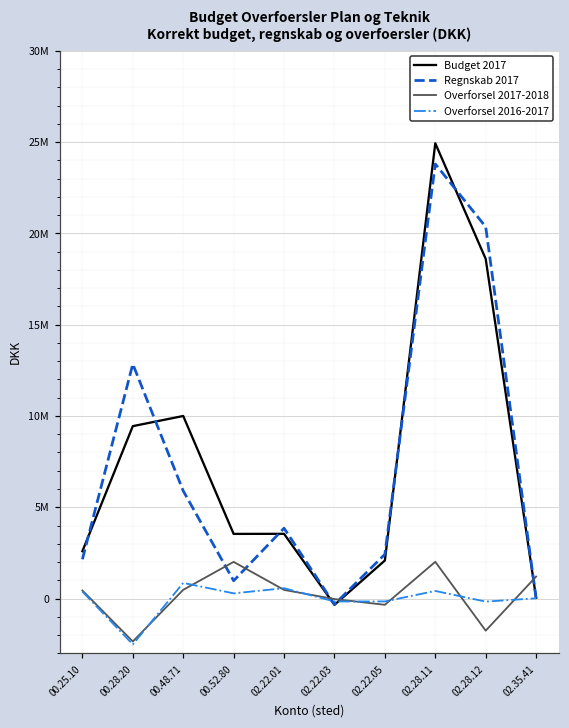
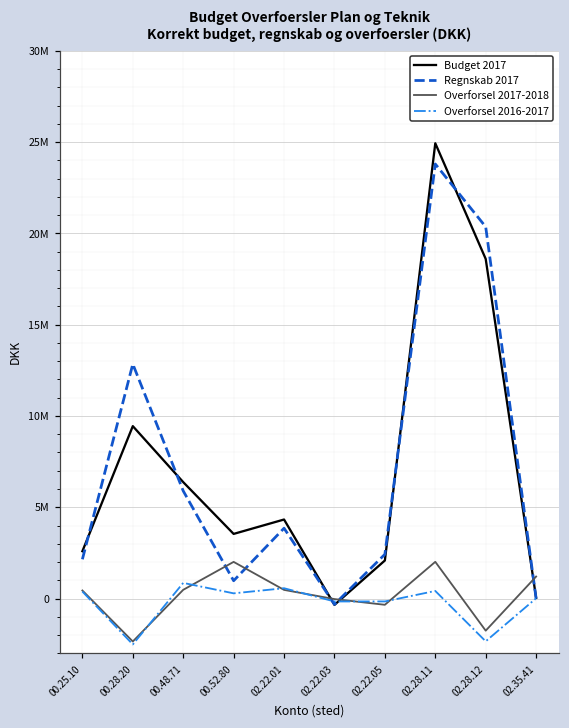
Budget 2017, 00.48.71: 10000000 -> 6400000
Budget 2017, 02.22.01: 3500000 -> 4300000
Overforsel 2016-2017, 02.28.12: -200000 -> -2300000
